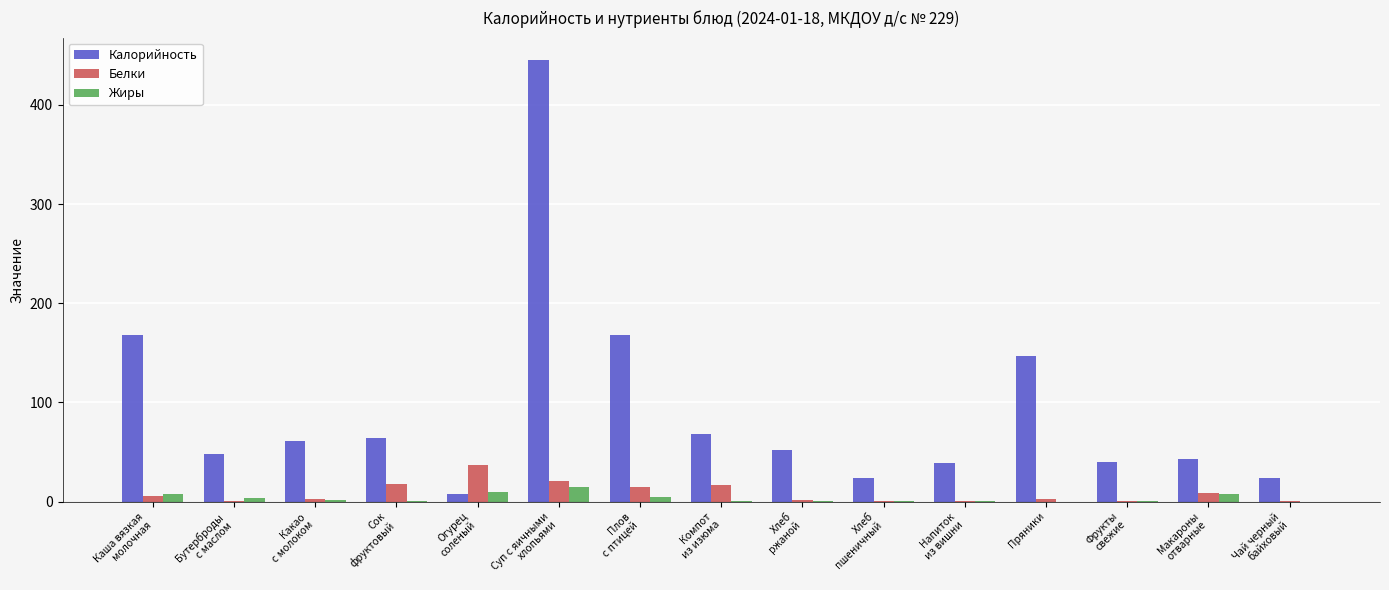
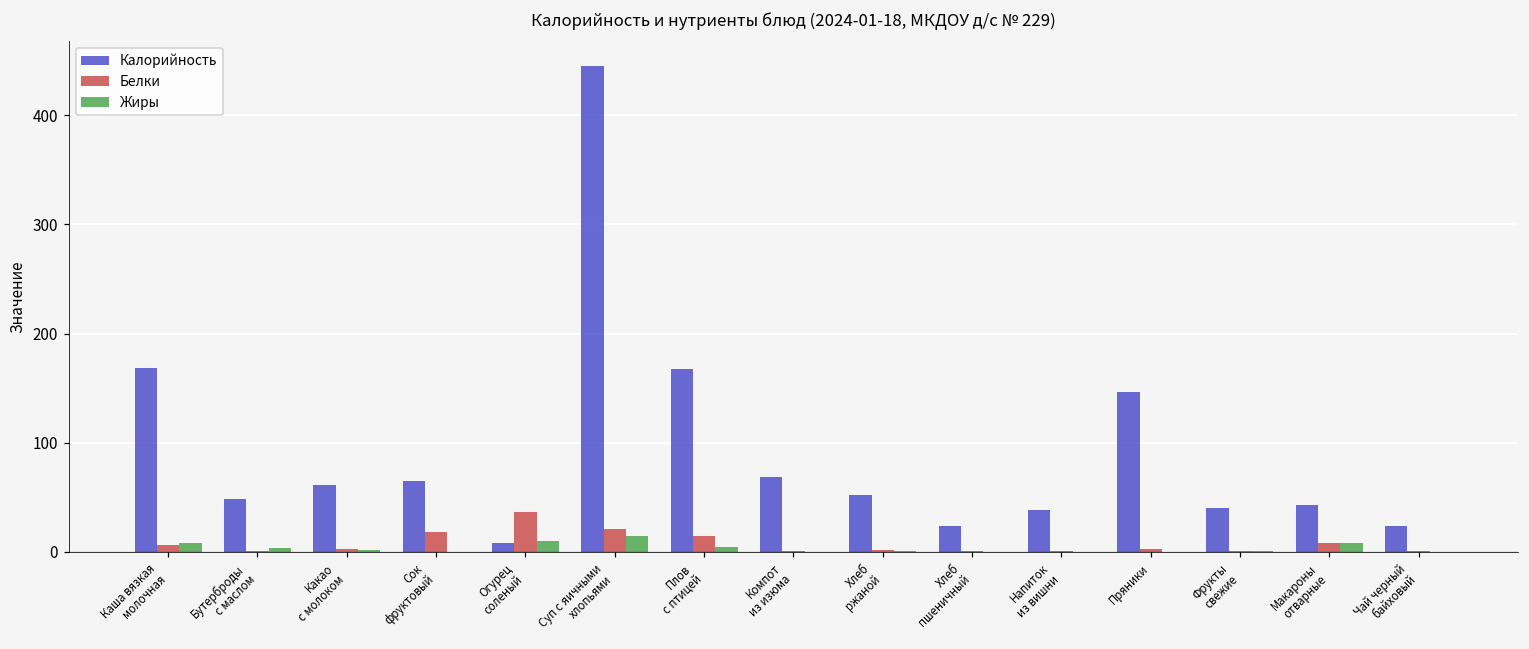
Белки, Компот из изюма: 20 -> 0
